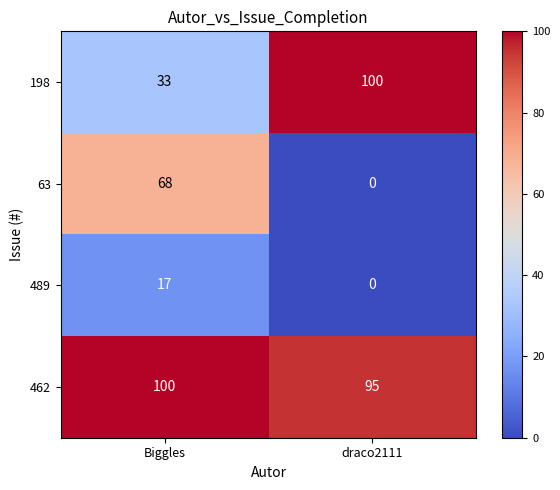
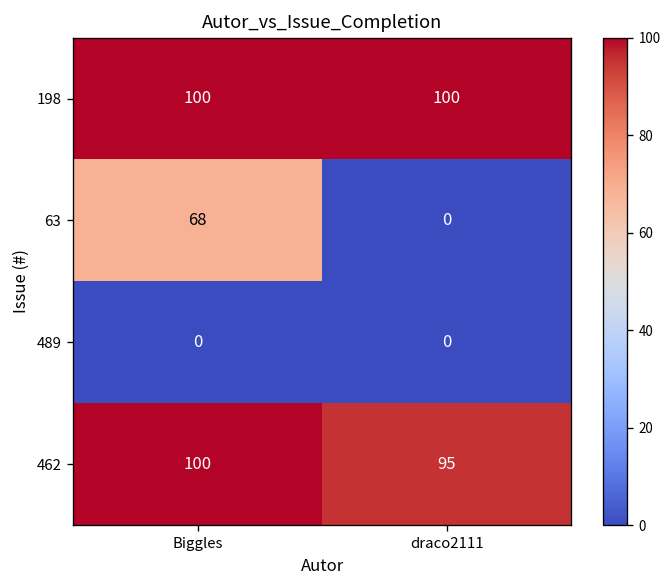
198, Biggles: 33 -> 100
489, Biggles: 17 -> 0
